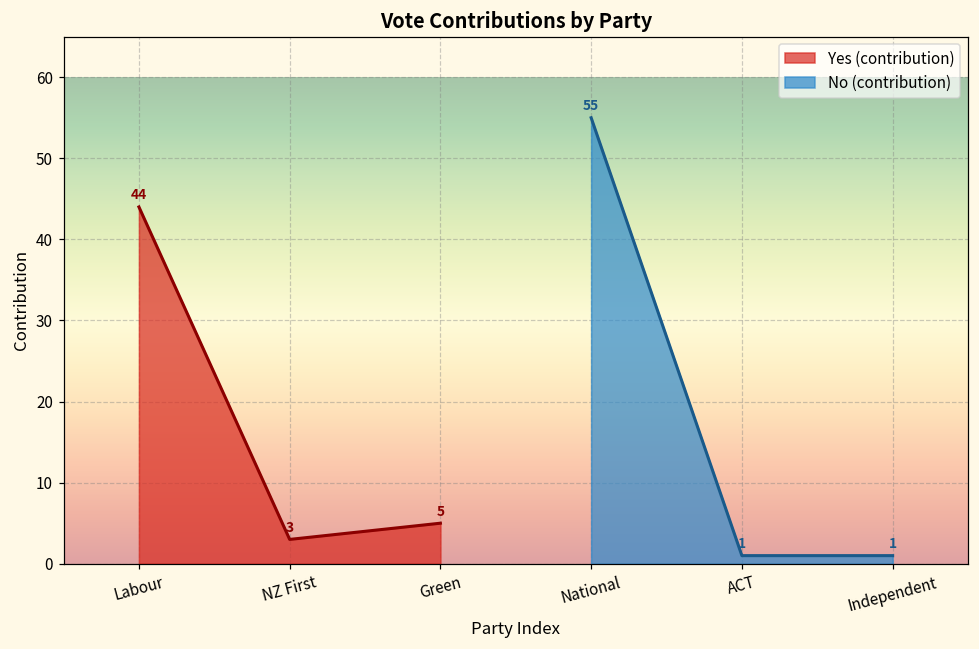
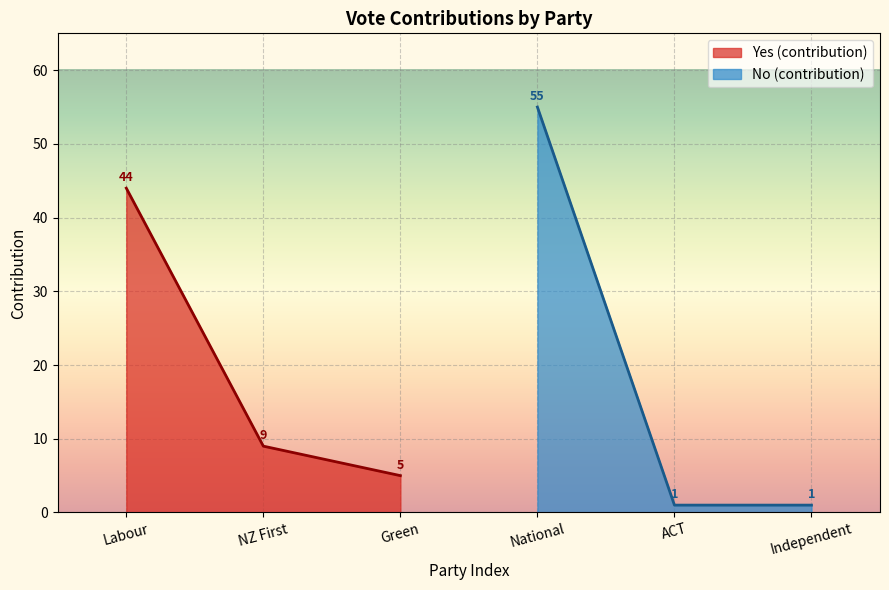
Yes (contribution), NZ First: 3 -> 9
